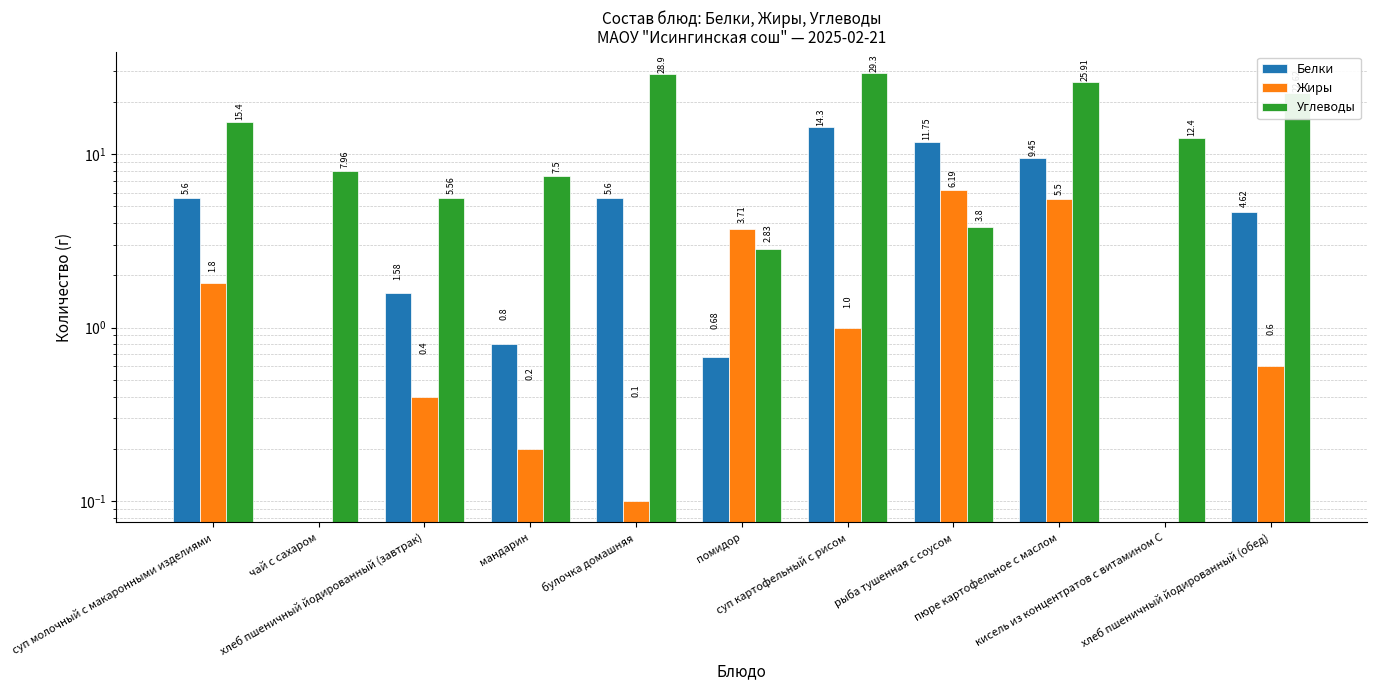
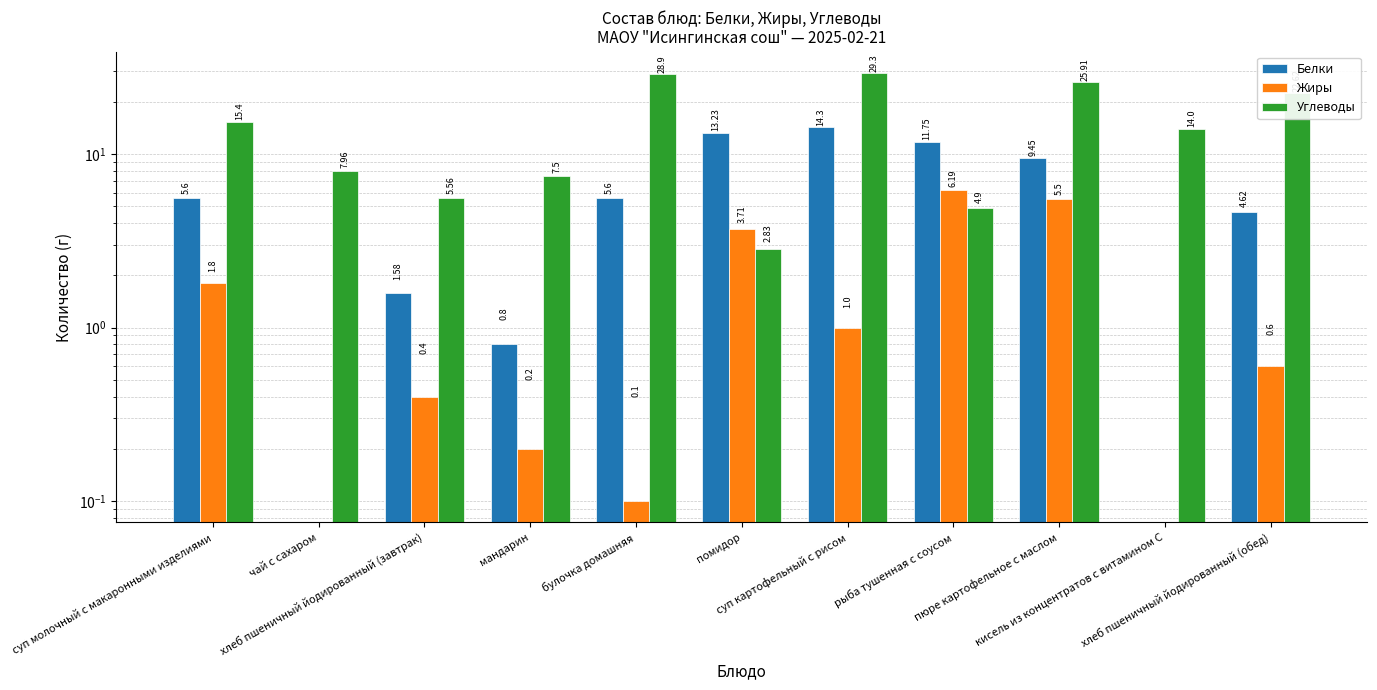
Белки, помидор: 0.68 -> 13.23
Углеводы, рыба тушенная с соусом: 3.8 -> 4.9
Углеводы, кисель из концентратов с витамином С: 12.4 -> 14.0
